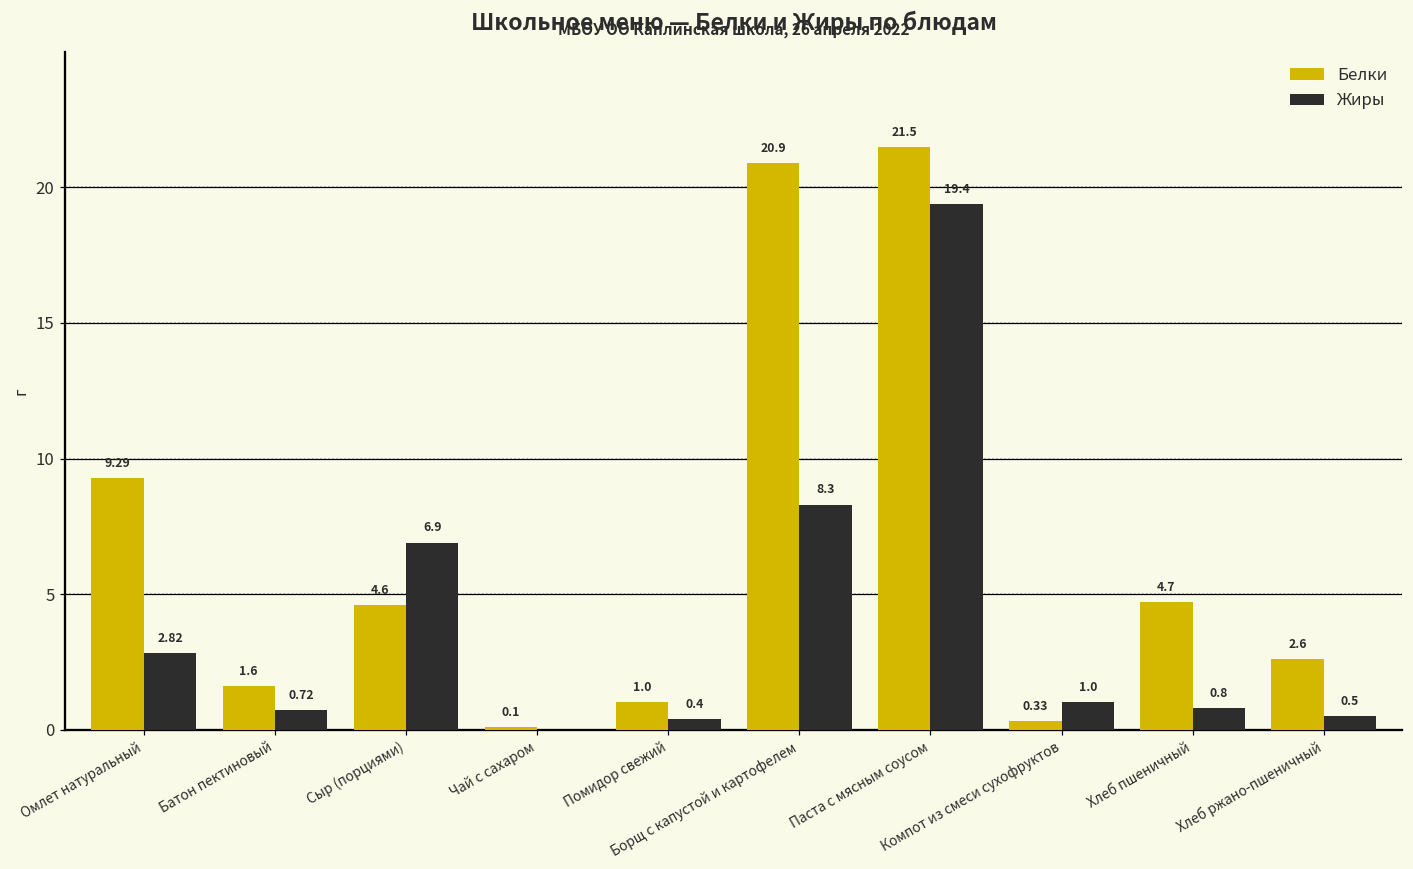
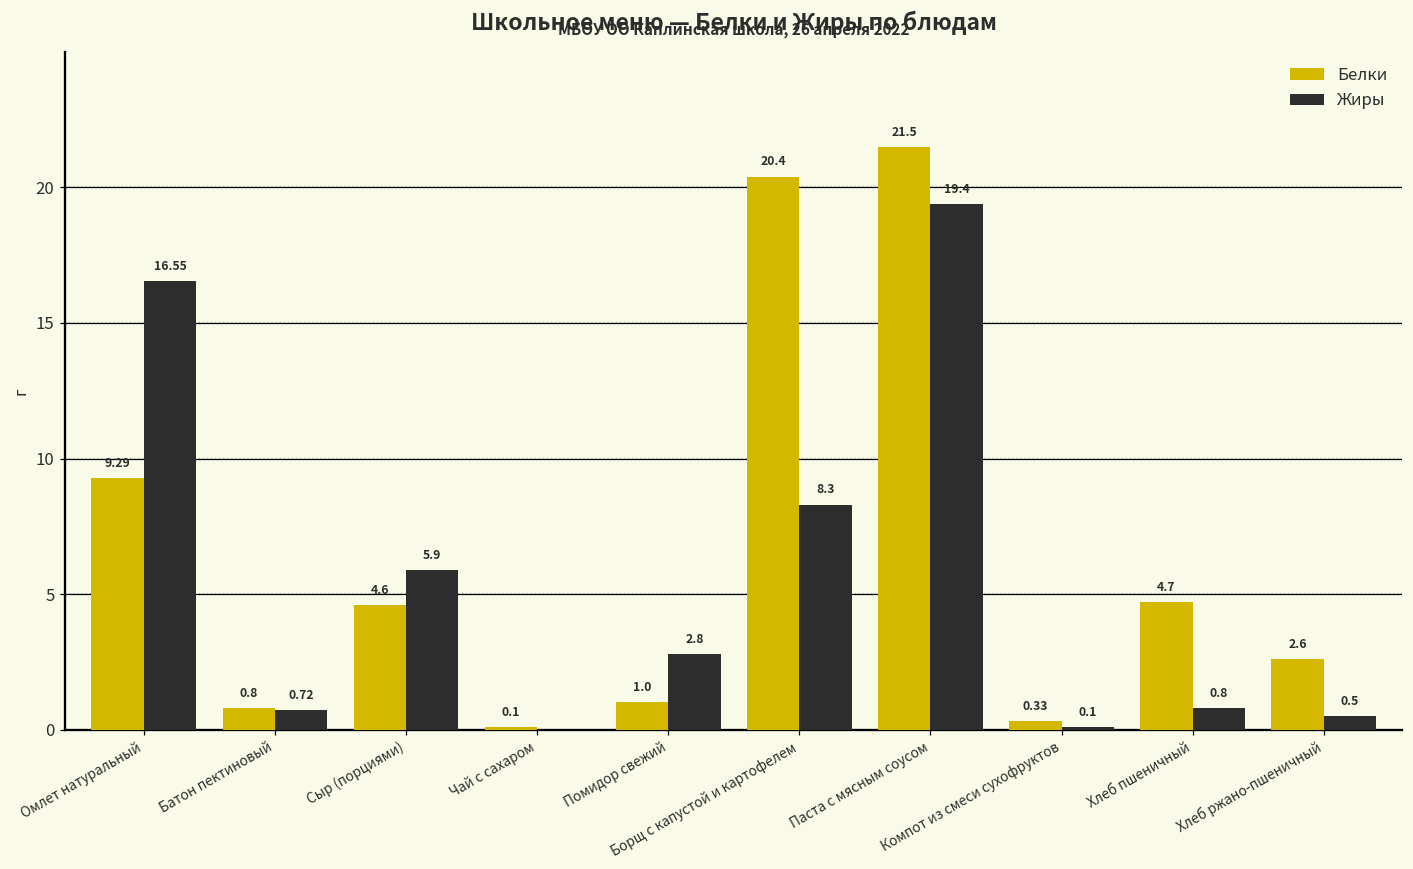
Жиры, Омлет натуральный: 2.82 -> 16.55
Белки, Батон пектиновый: 1.6 -> 0.8
Жиры, Сыр (порциями): 6.9 -> 5.9
Жиры, Помидор свежий: 0.4 -> 2.8
Белки, Борщ с капустой и картофелем: 20.9 -> 20.4
Жиры, Компот из смеси сухофруктов: 1.0 -> 0.1
